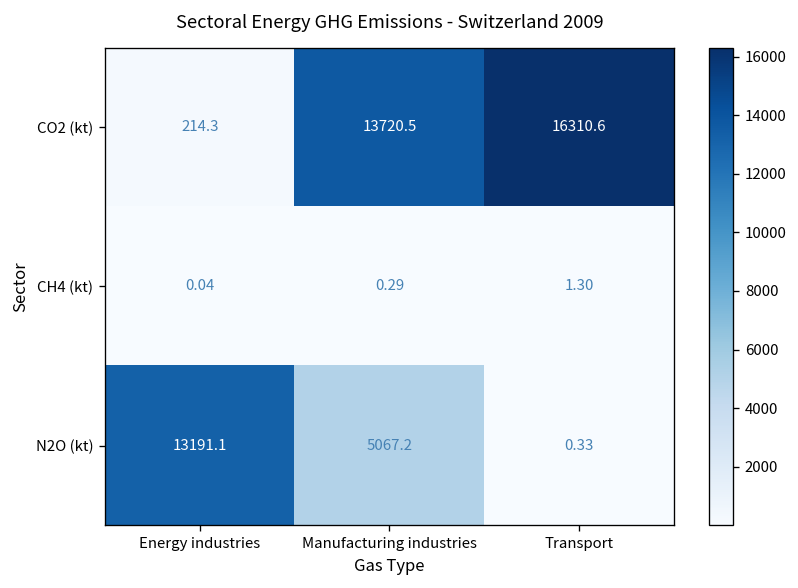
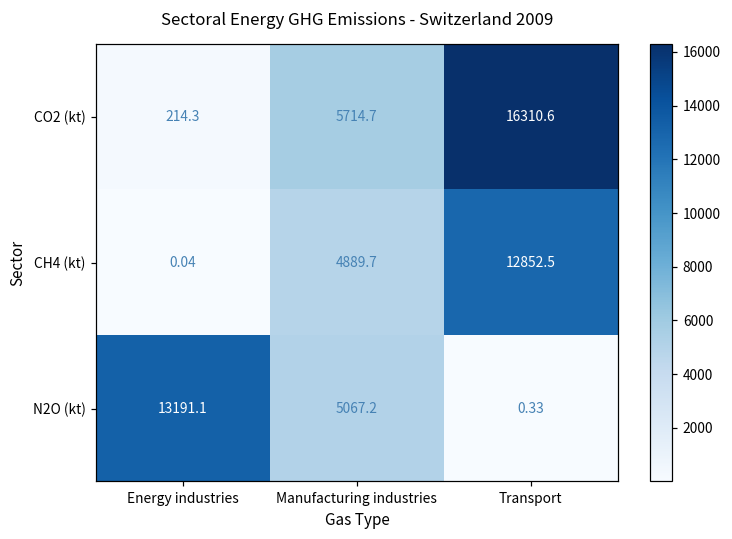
CO2 (kt), Manufacturing industries: 13720.5 -> 5714.7
CH4 (kt), Manufacturing industries: 0.29 -> 4889.7
CH4 (kt), Transport: 1.30 -> 12852.5
